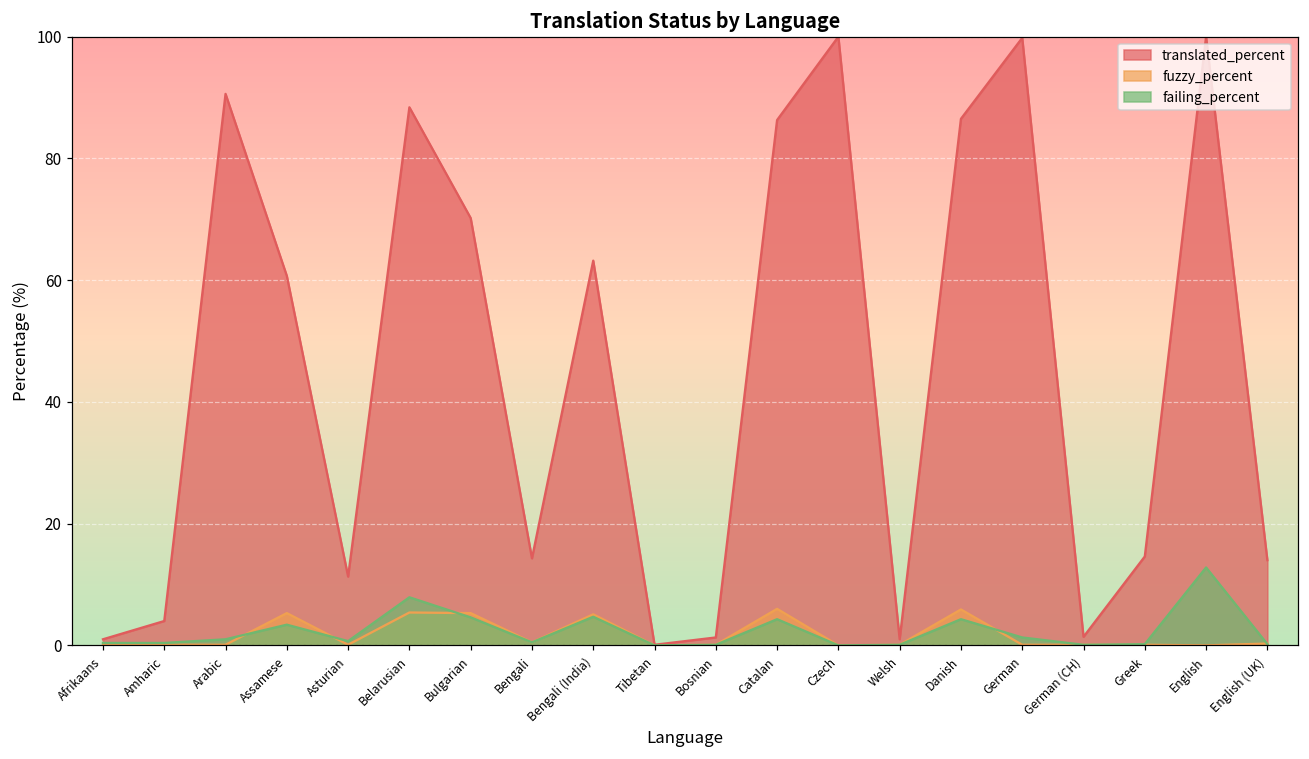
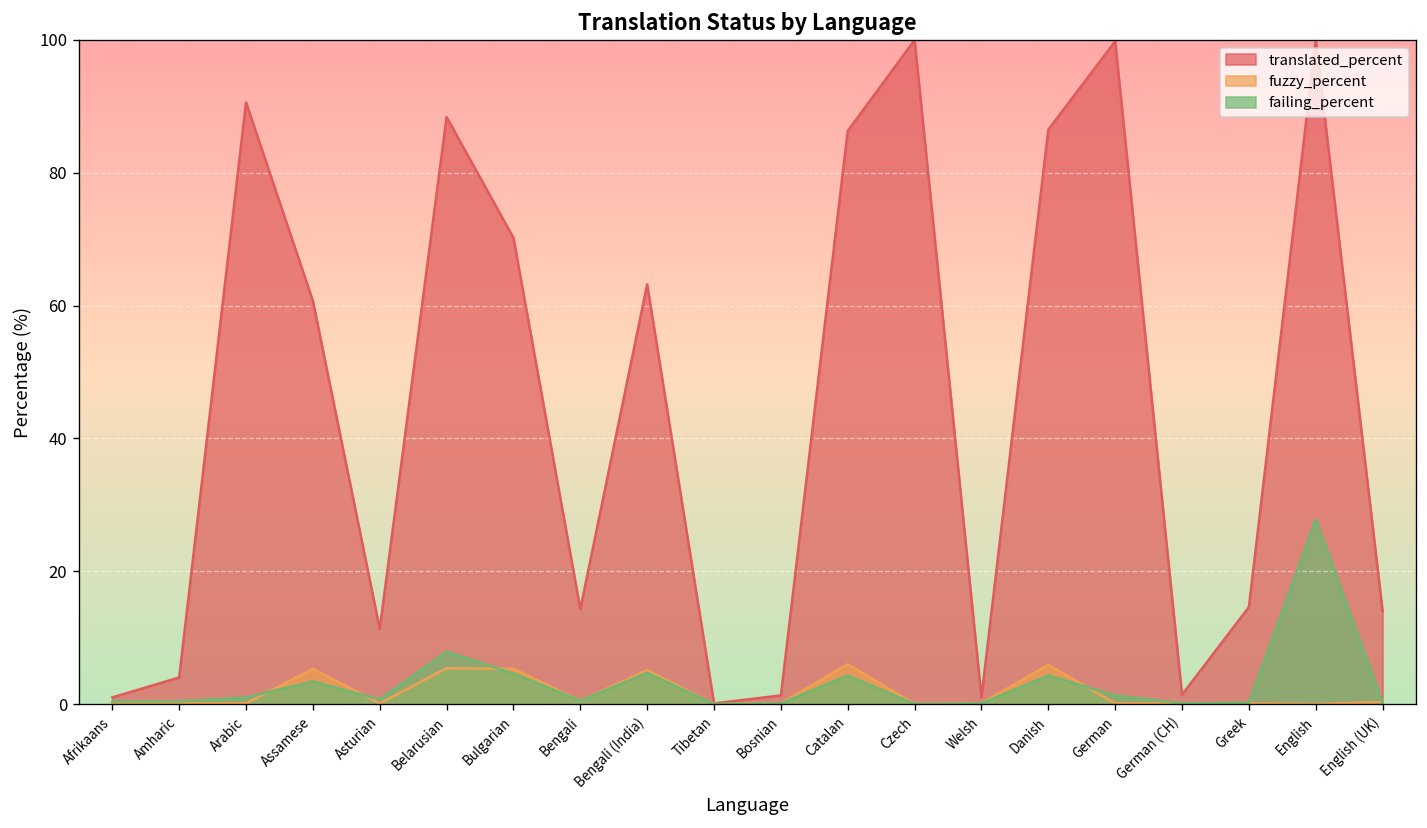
failing_percent, English: 13 -> 28
